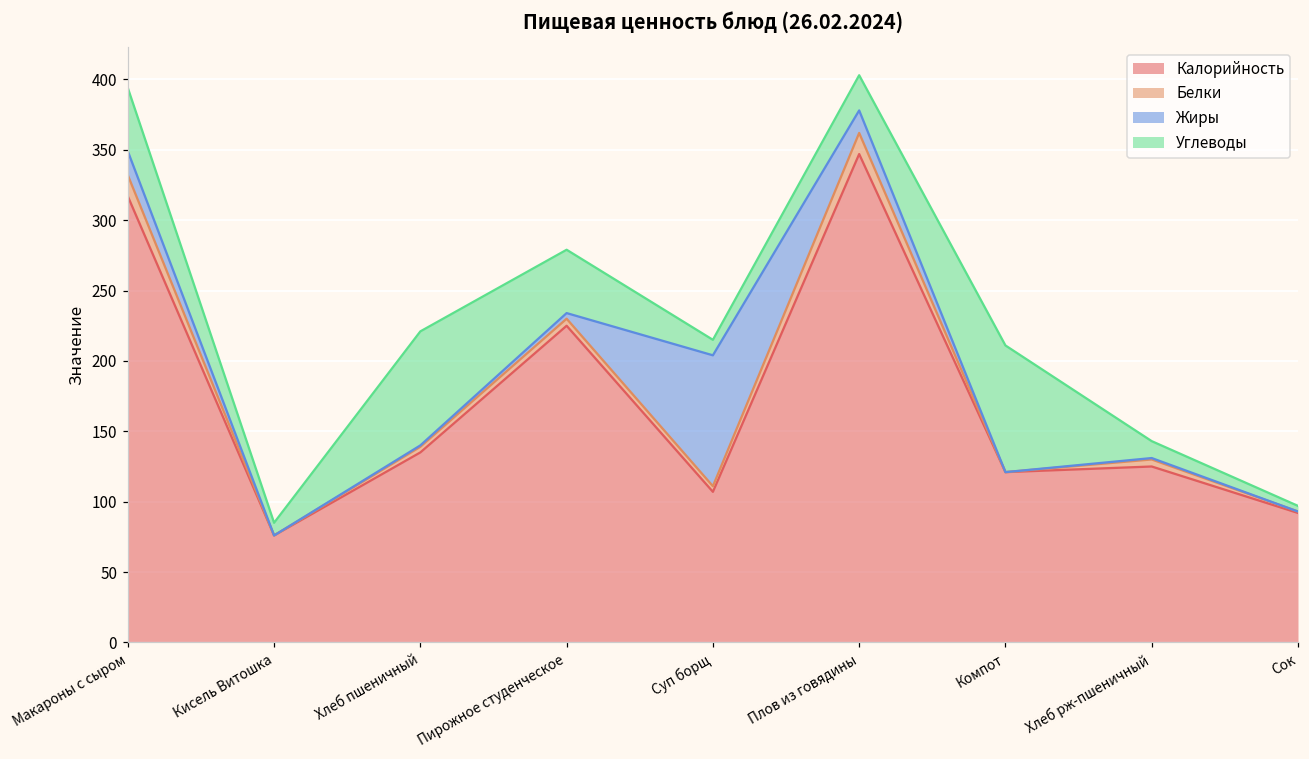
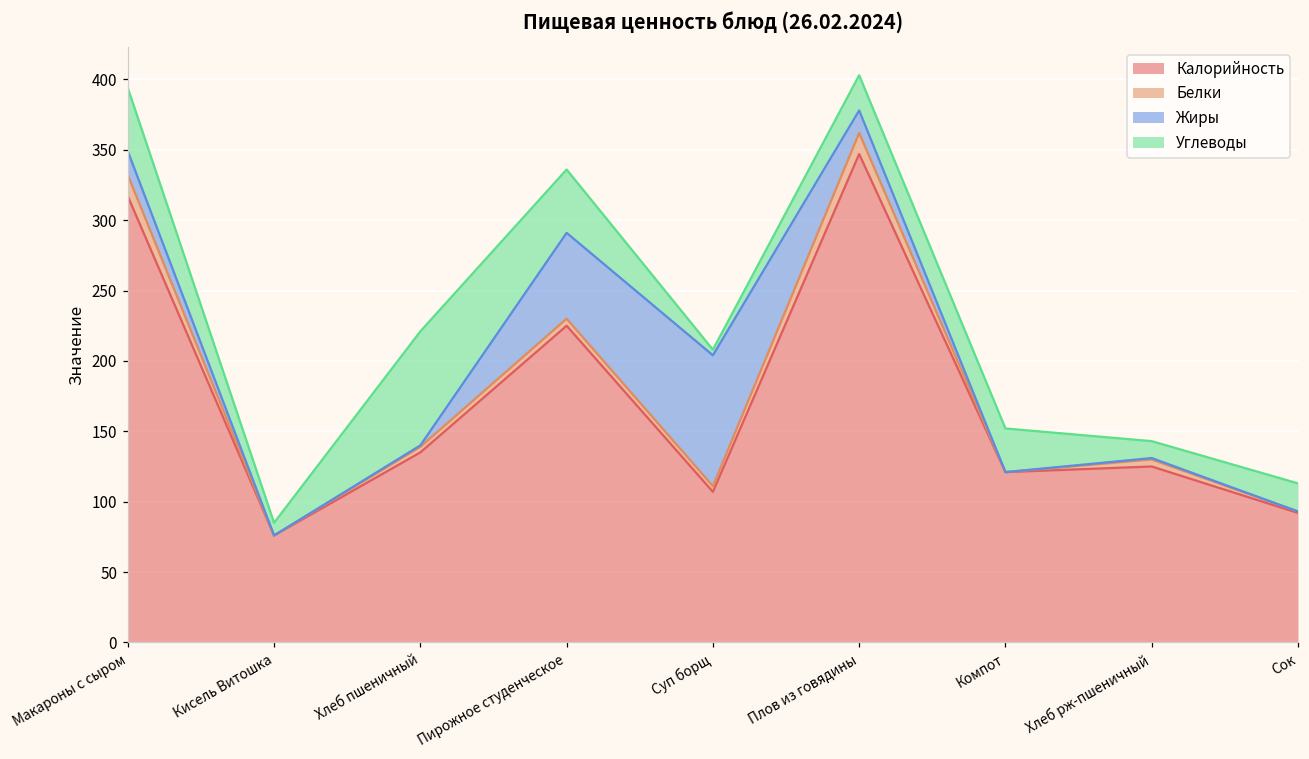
Жиры, Пирожное студенческое: 4 -> 61
Углеводы, Суп борщ: 11 -> 4
Углеводы, Компот: 90 -> 31
Углеводы, Сок: 4 -> 20
